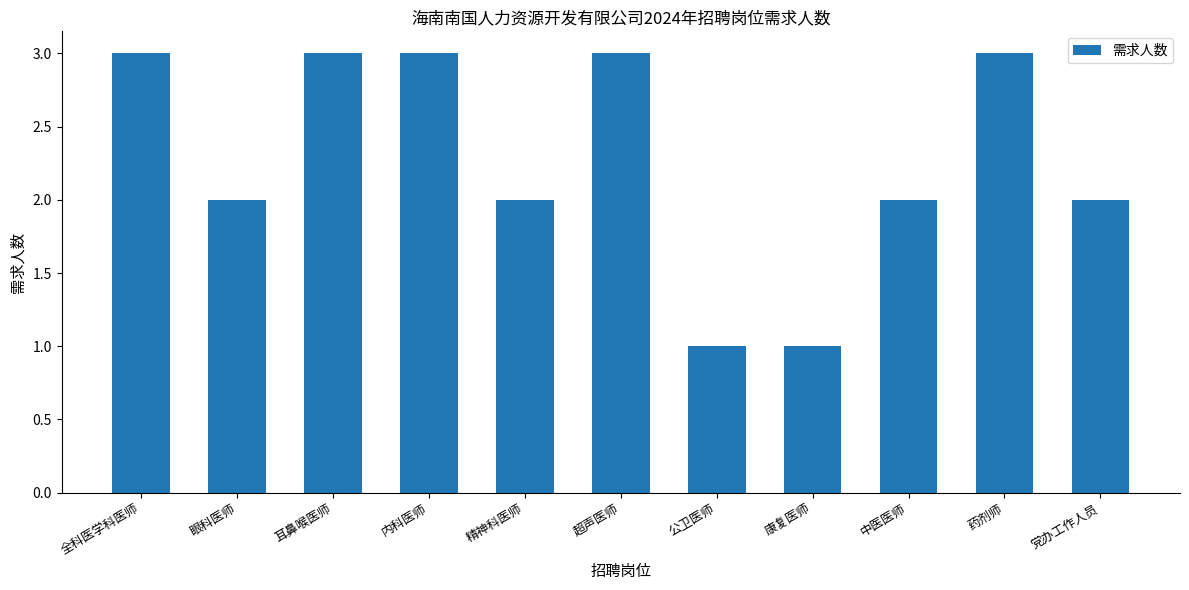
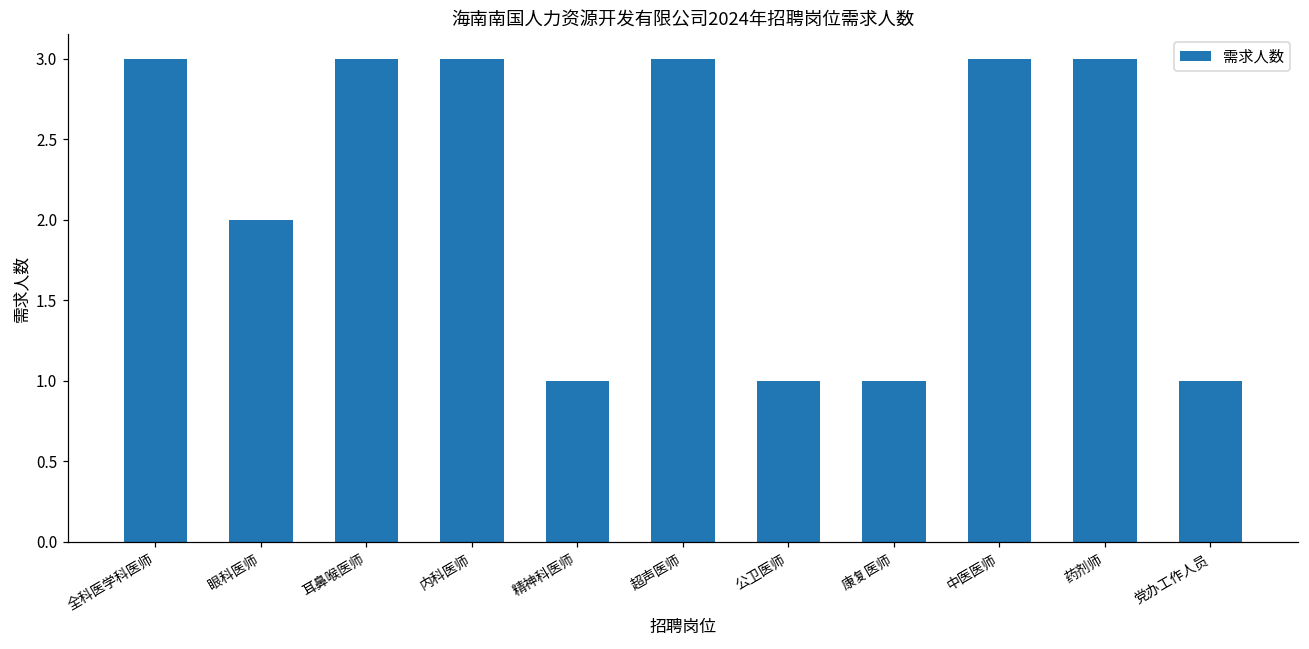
精神科医师: 2 -> 1
中医医师: 2 -> 3
党办工作人员: 2 -> 1
